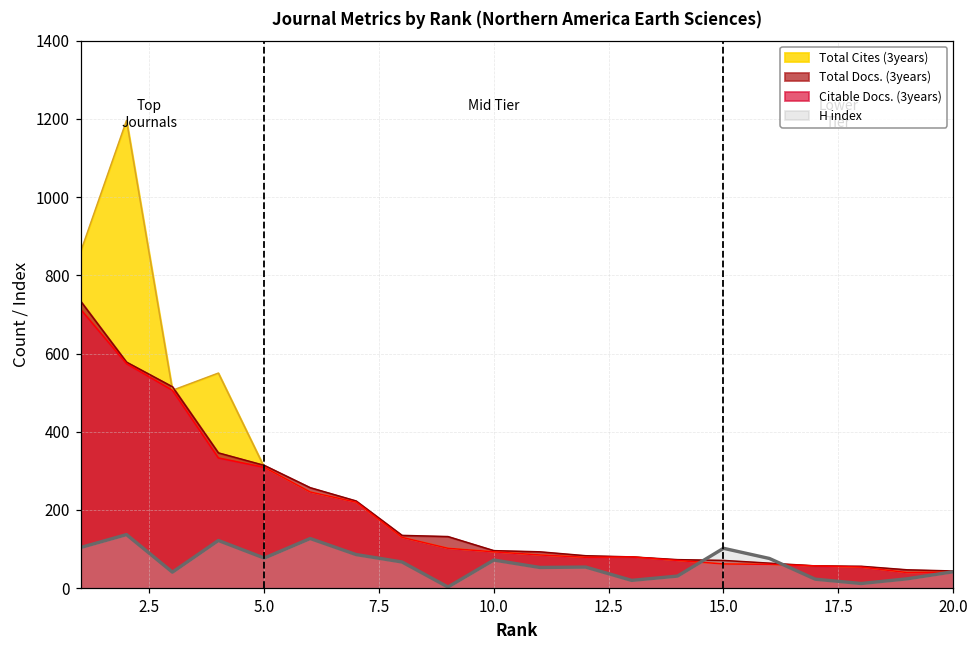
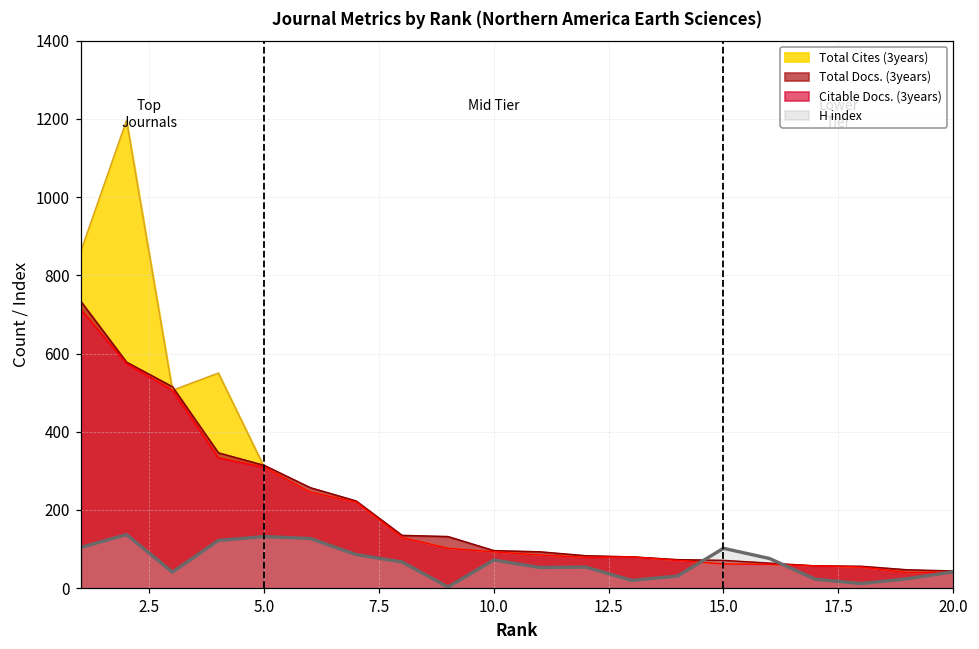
H index, 5.0: 80 -> 130
